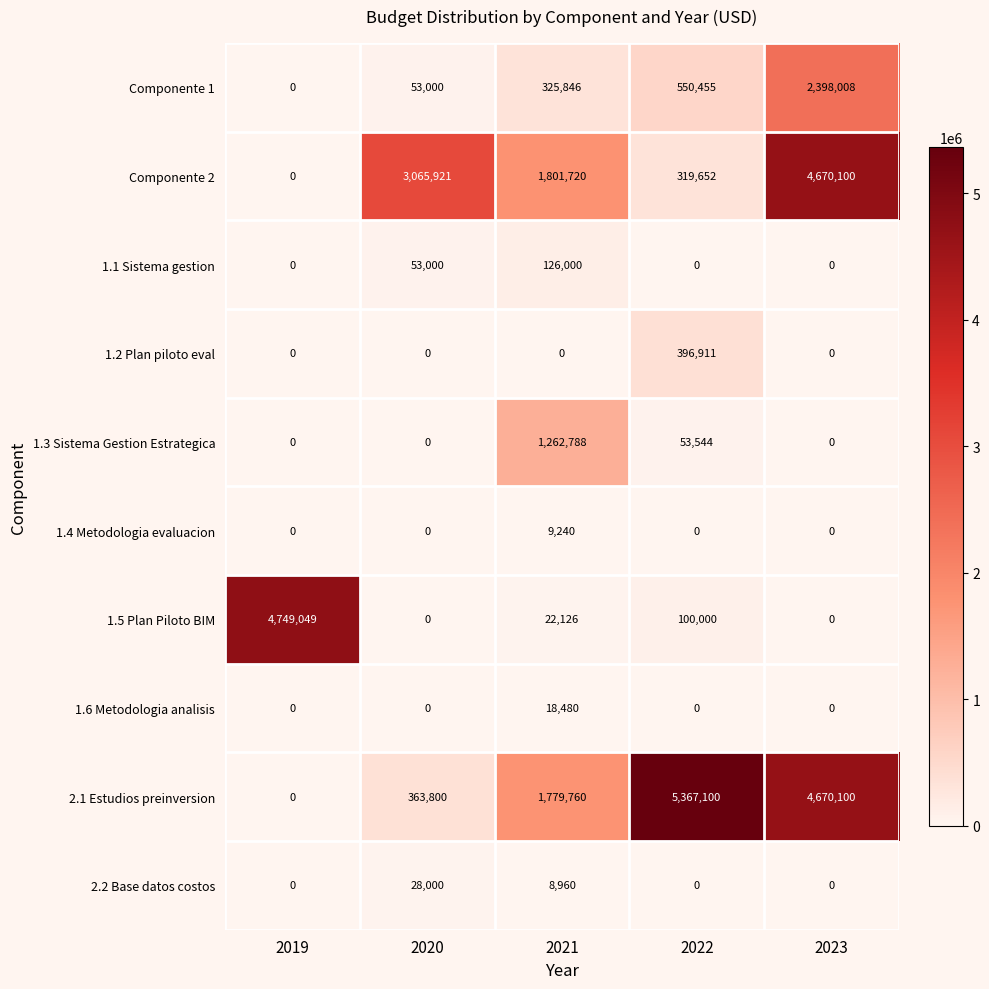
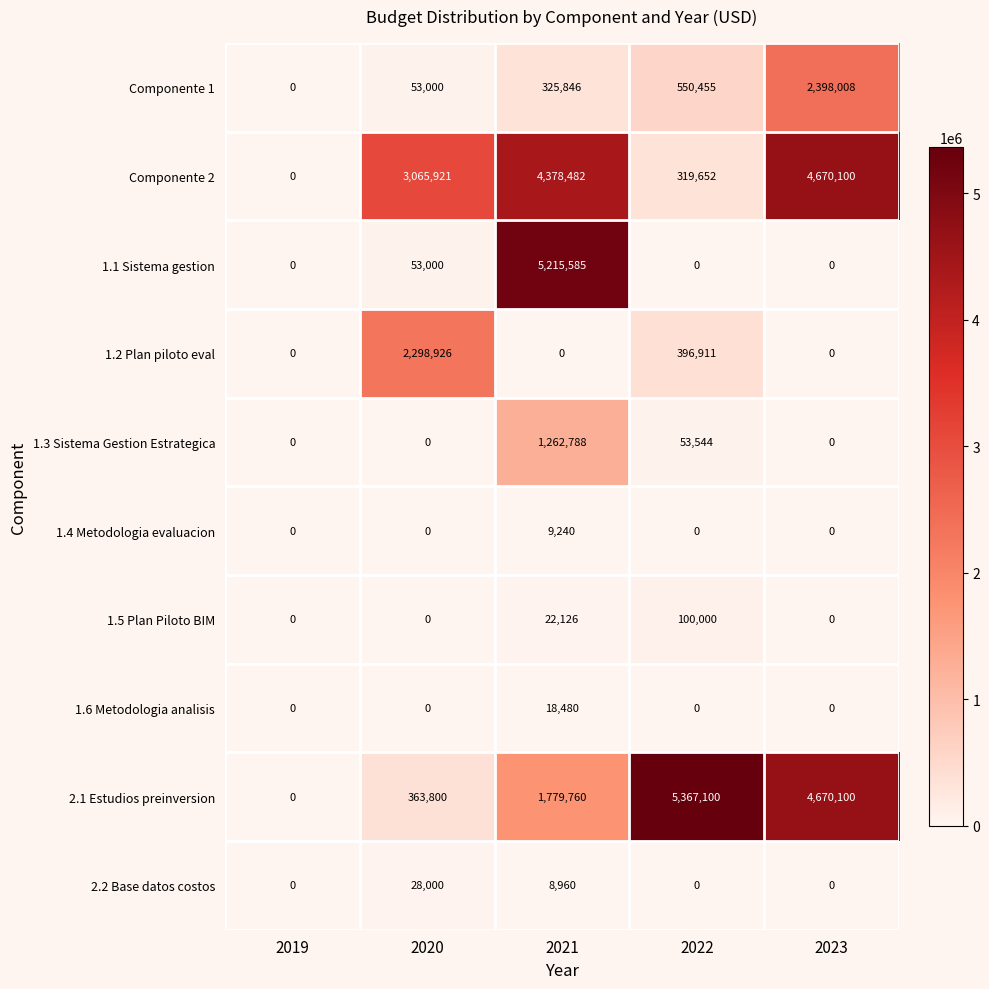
Componente 2, 2021: 1,801,720 -> 4,378,482
1.1 Sistema gestion, 2021: 126,000 -> 5,215,585
1.2 Plan piloto eval, 2020: 0 -> 2,298,926
1.5 Plan Piloto BIM, 2019: 4,749,049 -> 0
